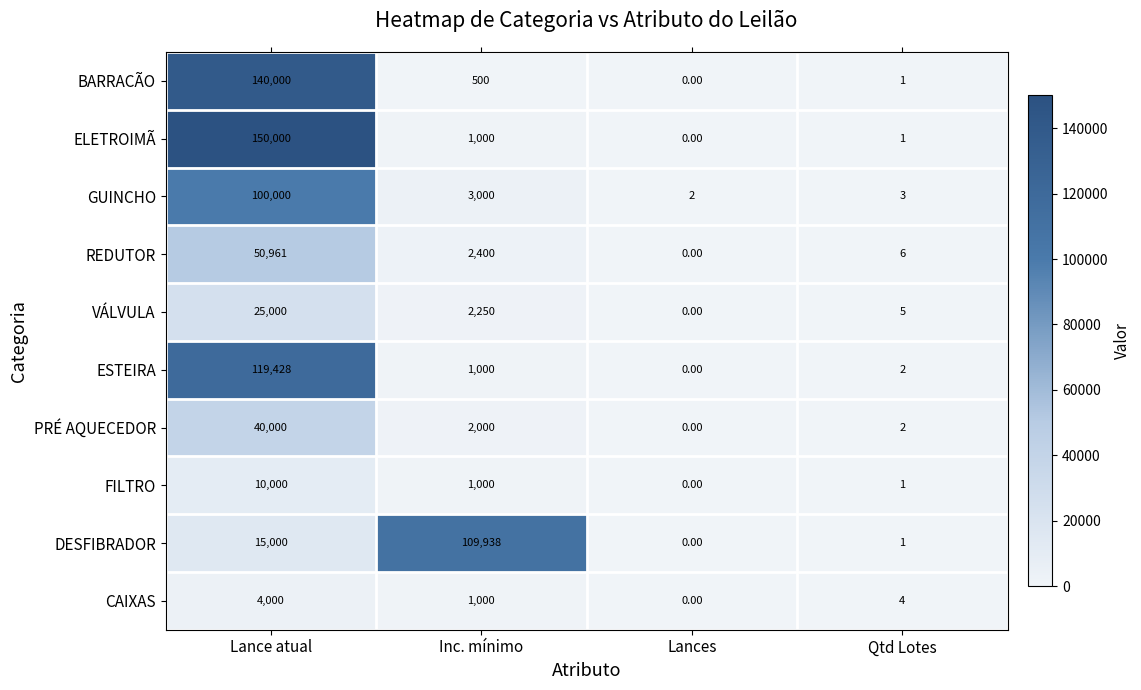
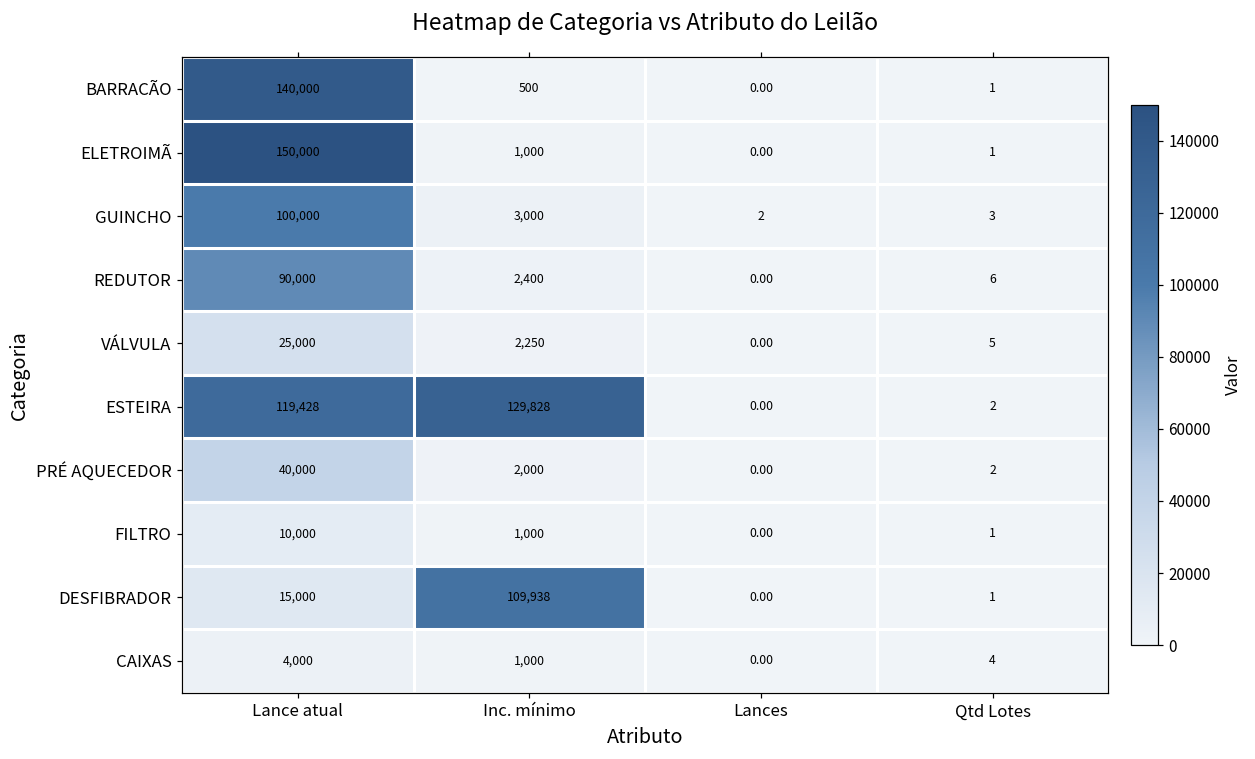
REDUTOR, Lance atual: 50,961 -> 90,000
ESTEIRA, Inc. mínimo: 1,000 -> 129,828
